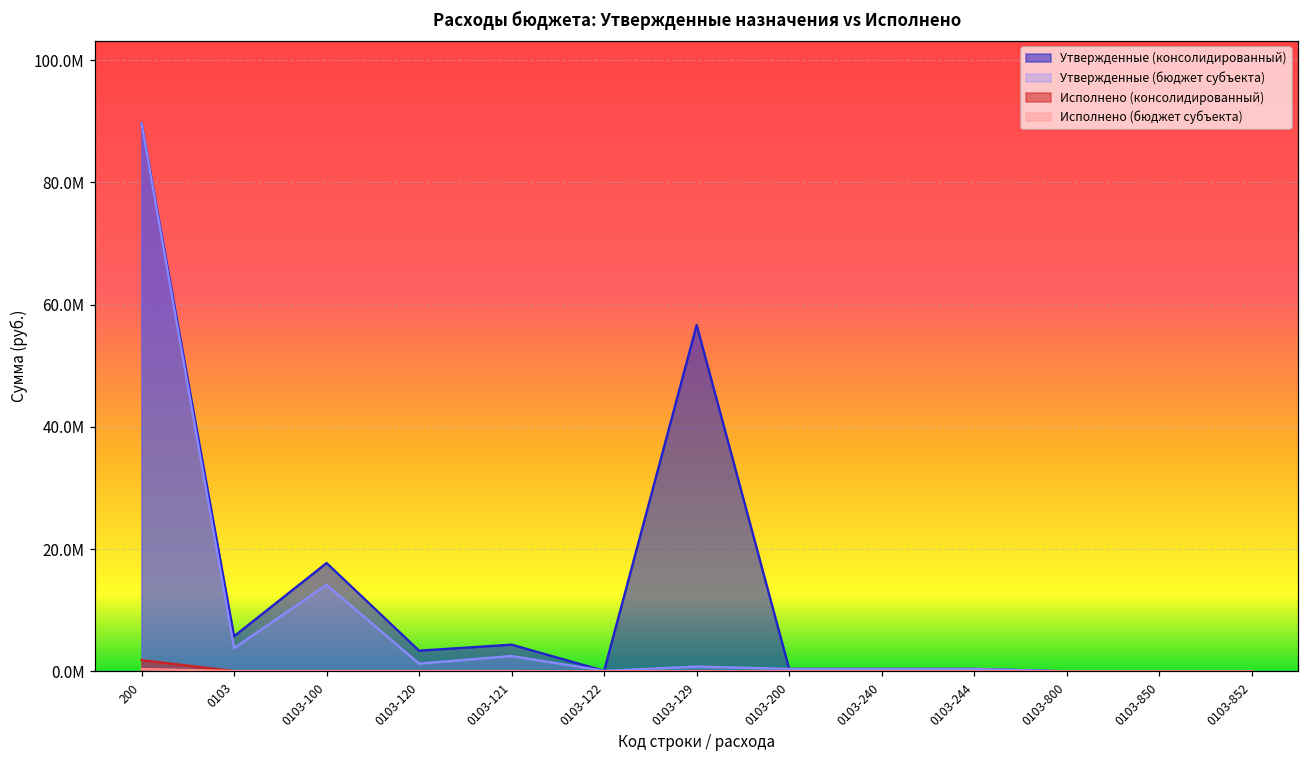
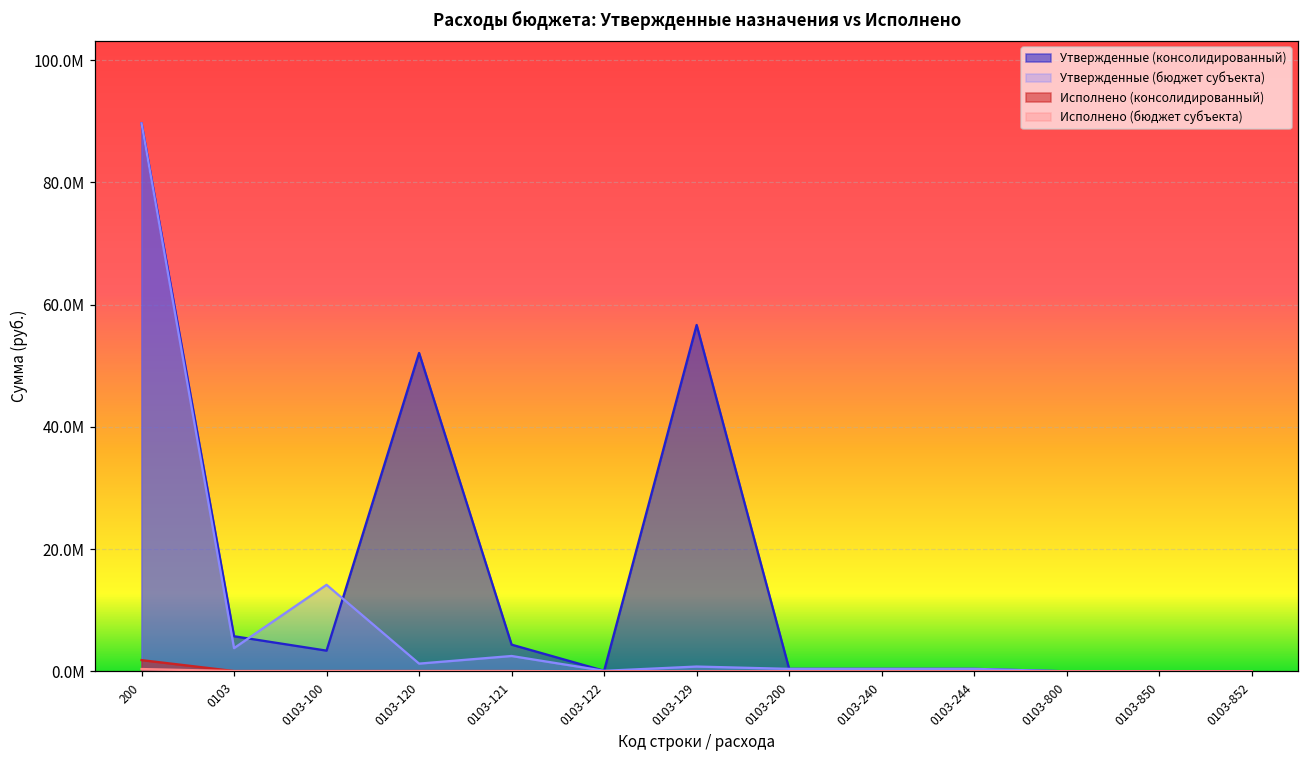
Утвержденные (консолидированный), 0103-100: 18000000 -> 3000000
Утвержденные (консолидированный), 0103-120: 3000000 -> 52000000
